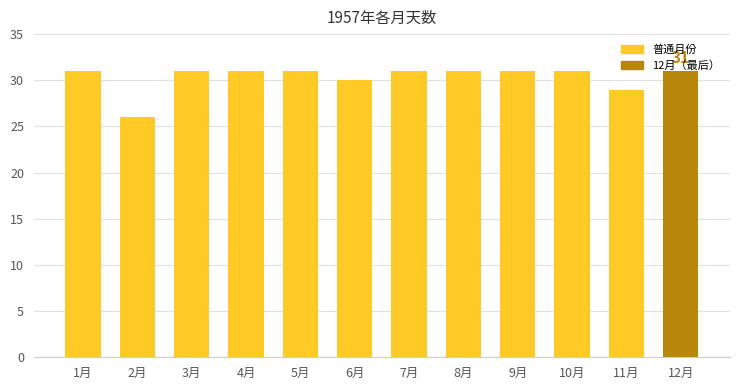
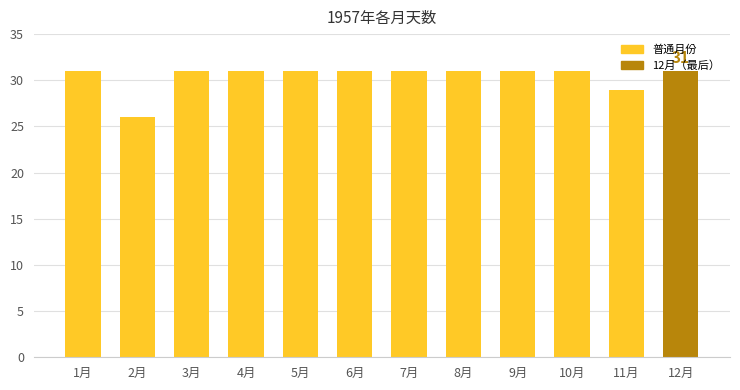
6月: 30 -> 31
